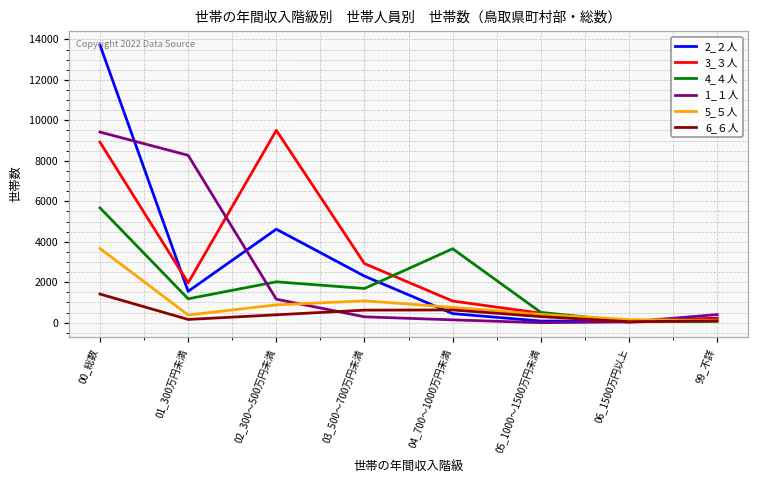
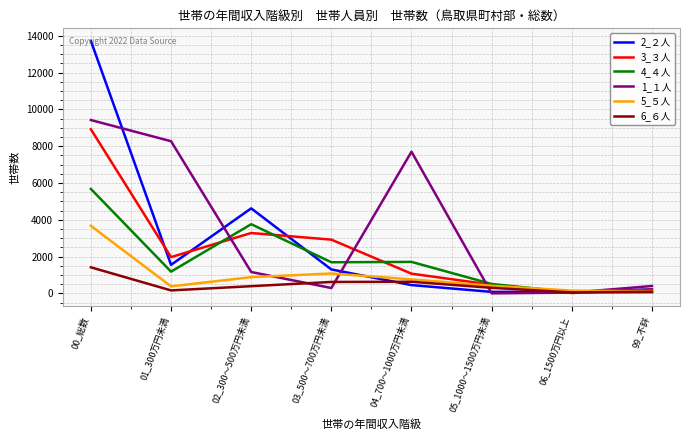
3_３人, 02_300～500万円未満: 9500 -> 3300
4_４人, 02_300～500万円未満: 2000 -> 3800
2_２人, 03_500～700万円未満: 2300 -> 1300
4_４人, 04_700～1000万円未満: 3700 -> 1700
1_１人, 04_700～1000万円未満: 100 -> 7700
